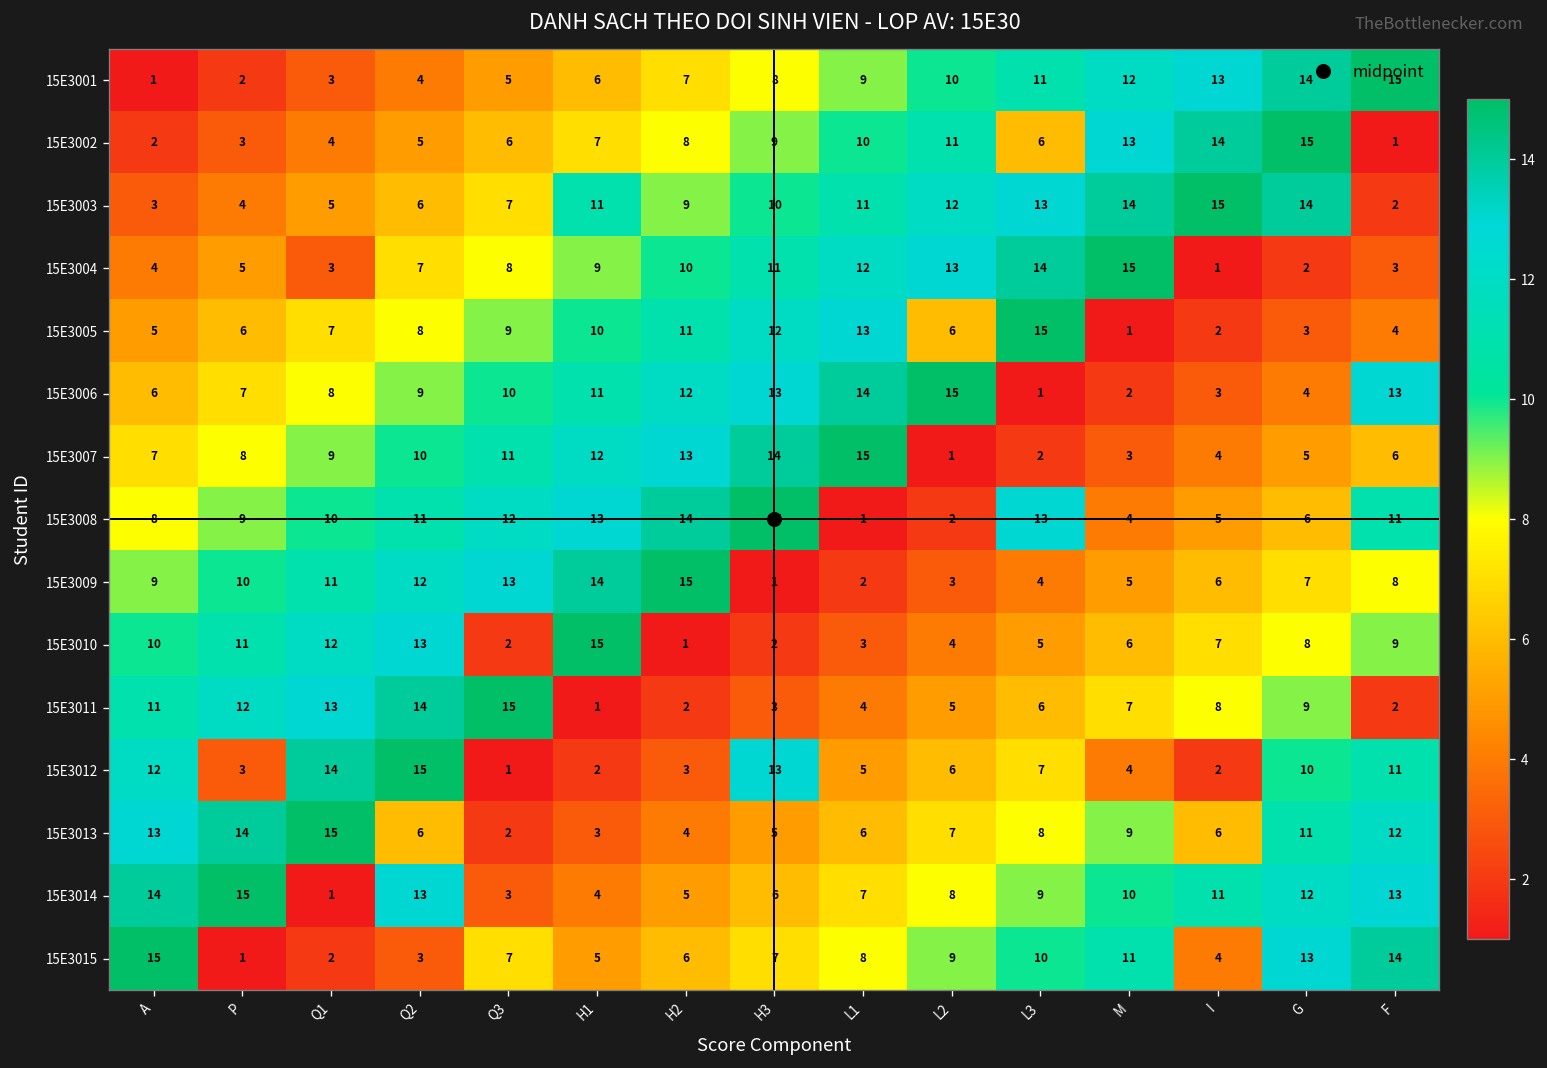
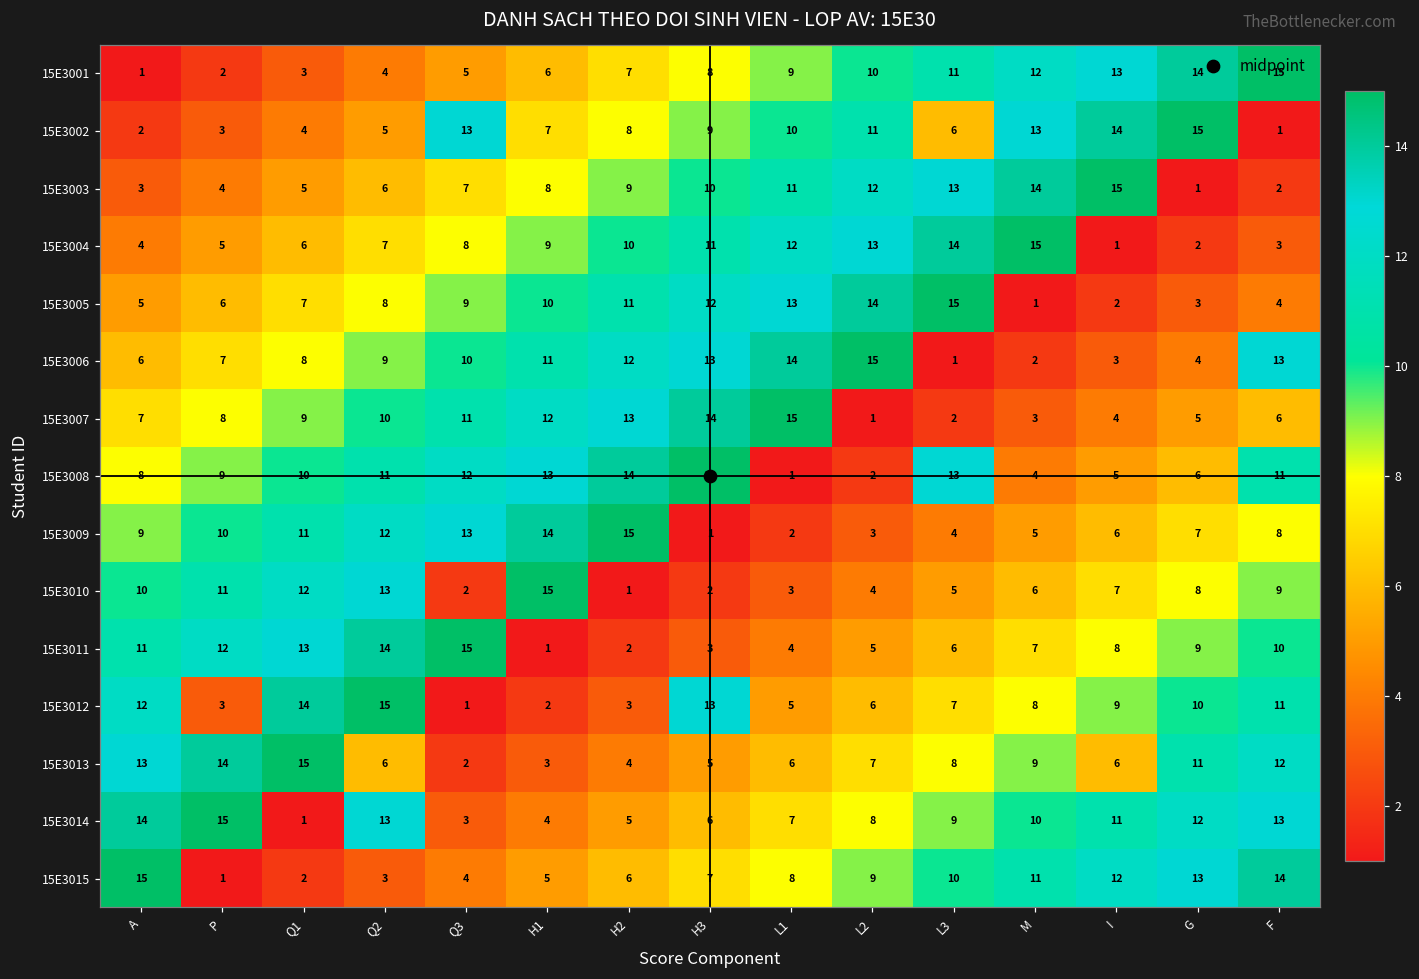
15E3002, Q3: 6 -> 13
15E3003, H1: 11 -> 8
15E3003, G: 14 -> 1
15E3004, Q1: 3 -> 6
15E3005, L2: 6 -> 14
15E3011, F: 2 -> 10
15E3012, M: 4 -> 8
15E3012, I: 2 -> 9
15E3015, Q3: 7 -> 4
15E3015, I: 4 -> 12
